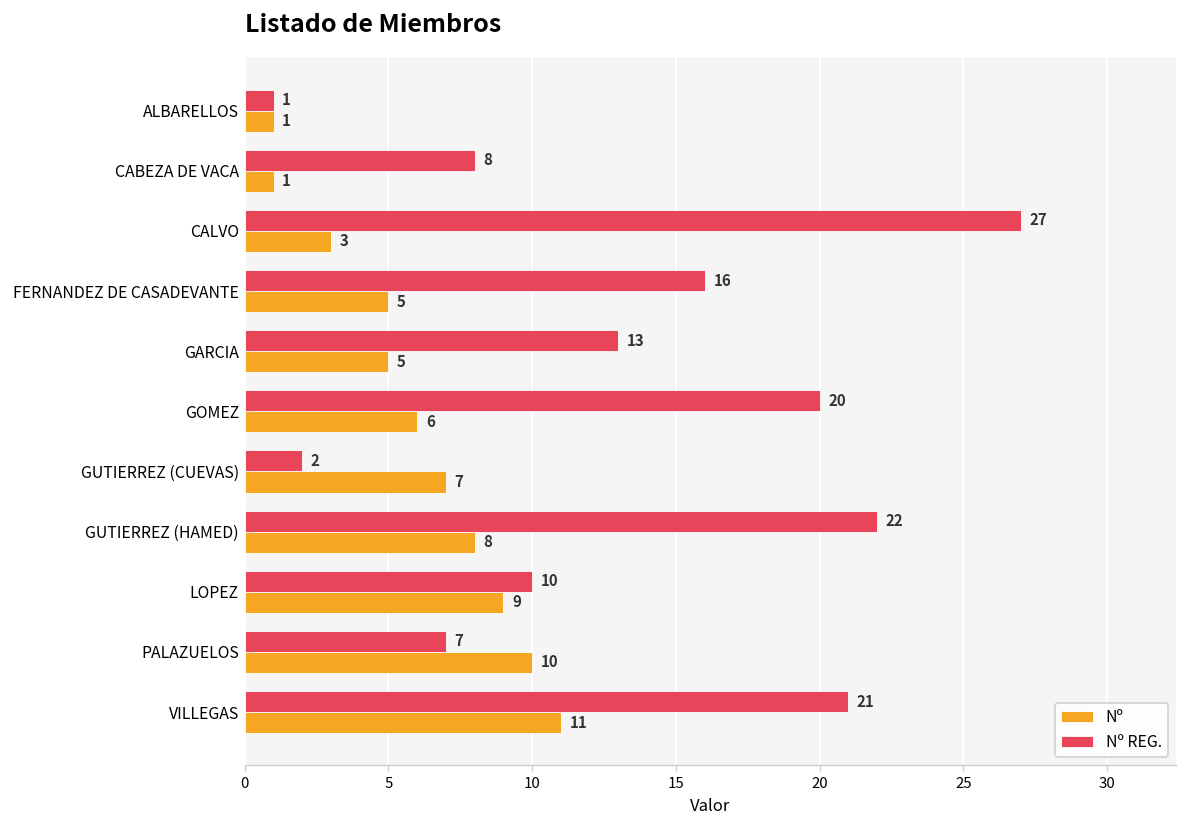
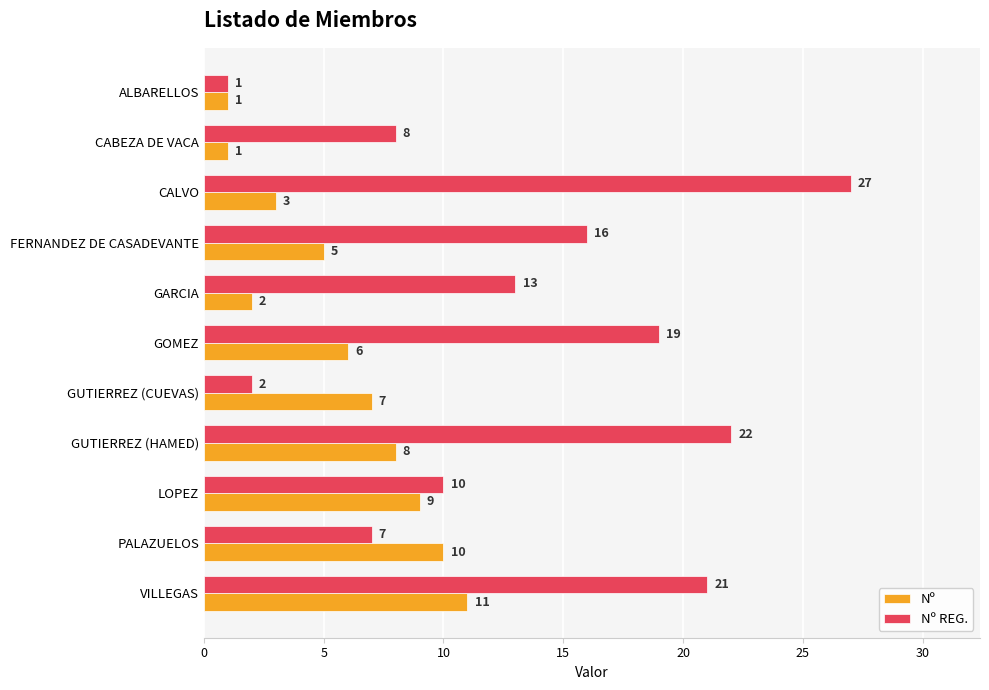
Nº, GARCIA: 5 -> 2
Nº REG., GOMEZ: 20 -> 19
